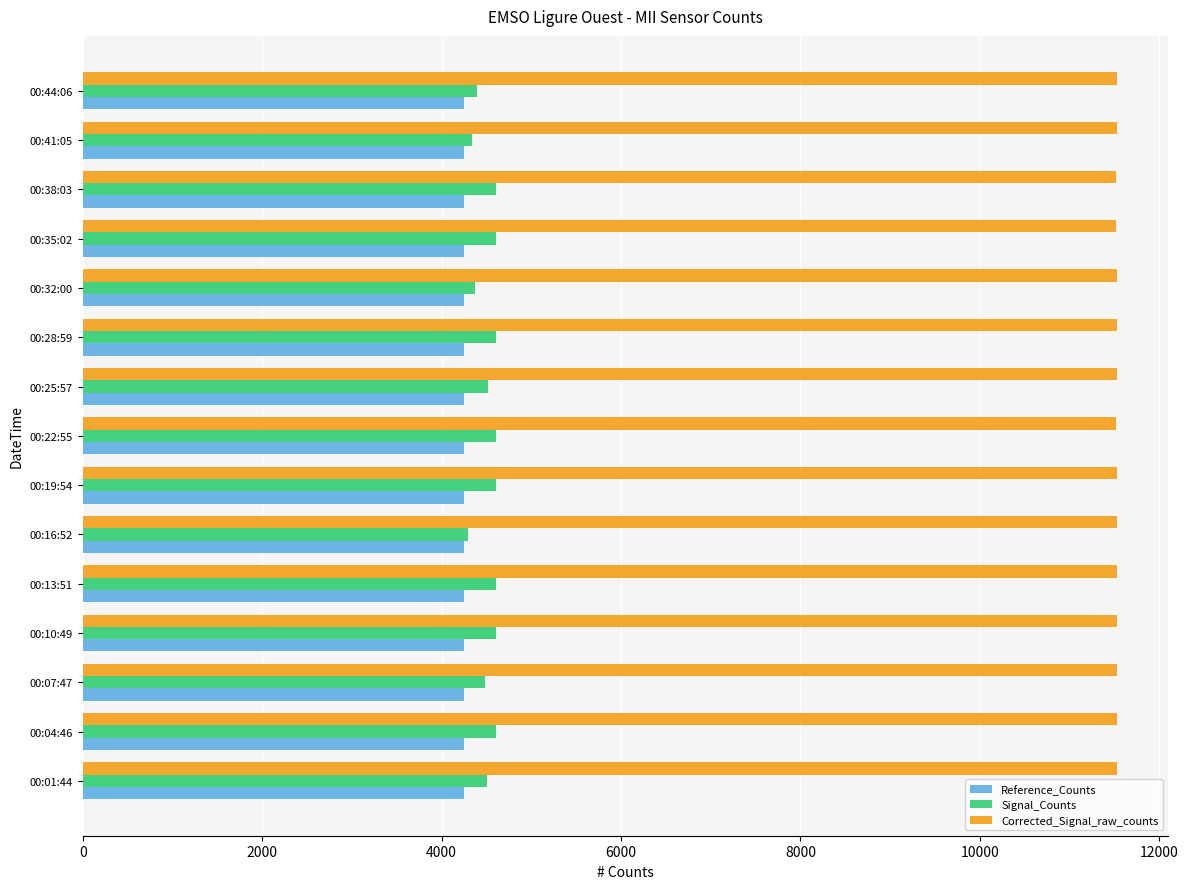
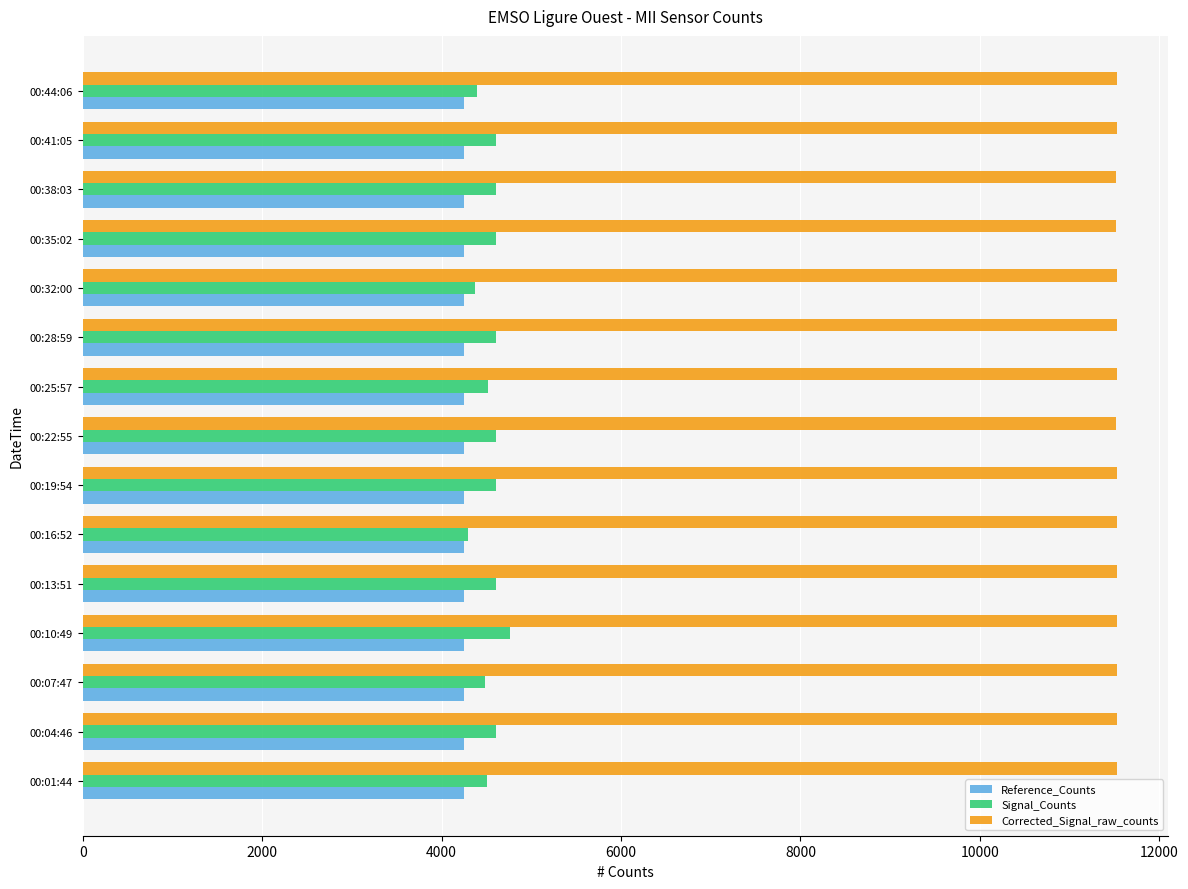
Signal_Counts, 00:41:05: 4300 -> 4600
Signal_Counts, 00:10:49: 4600 -> 4800
